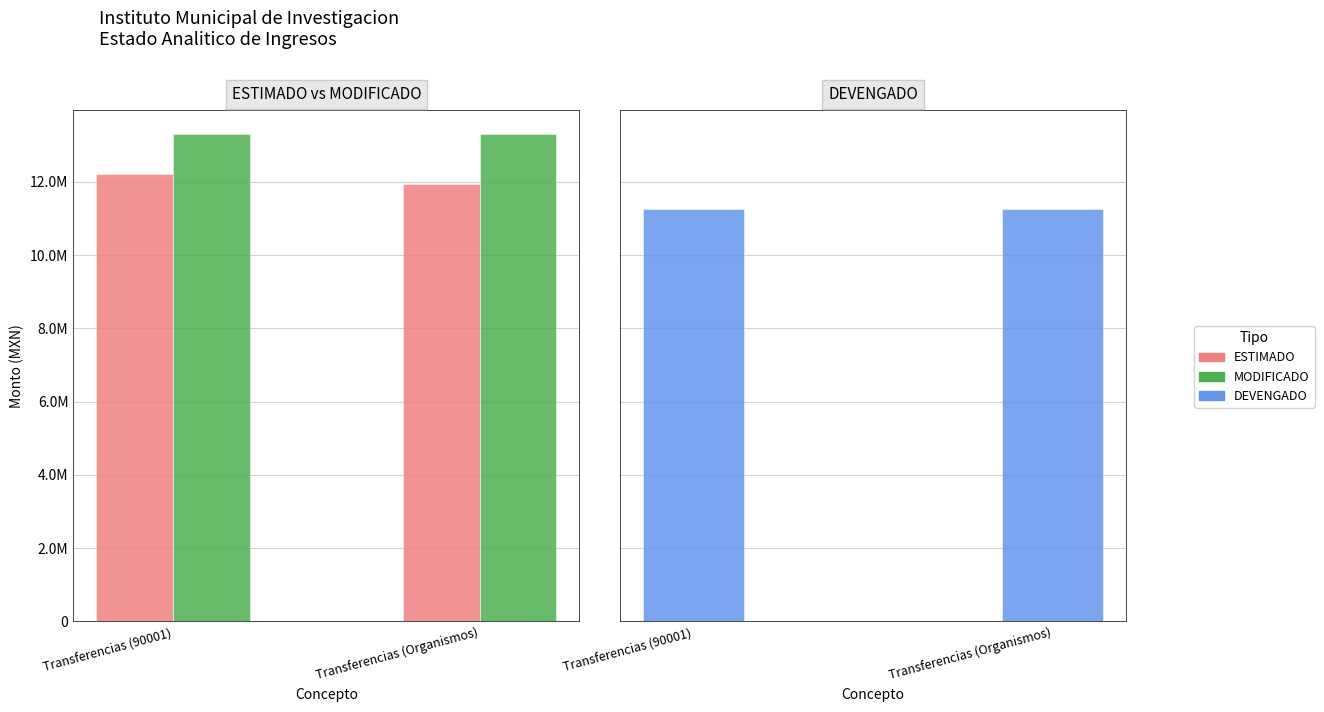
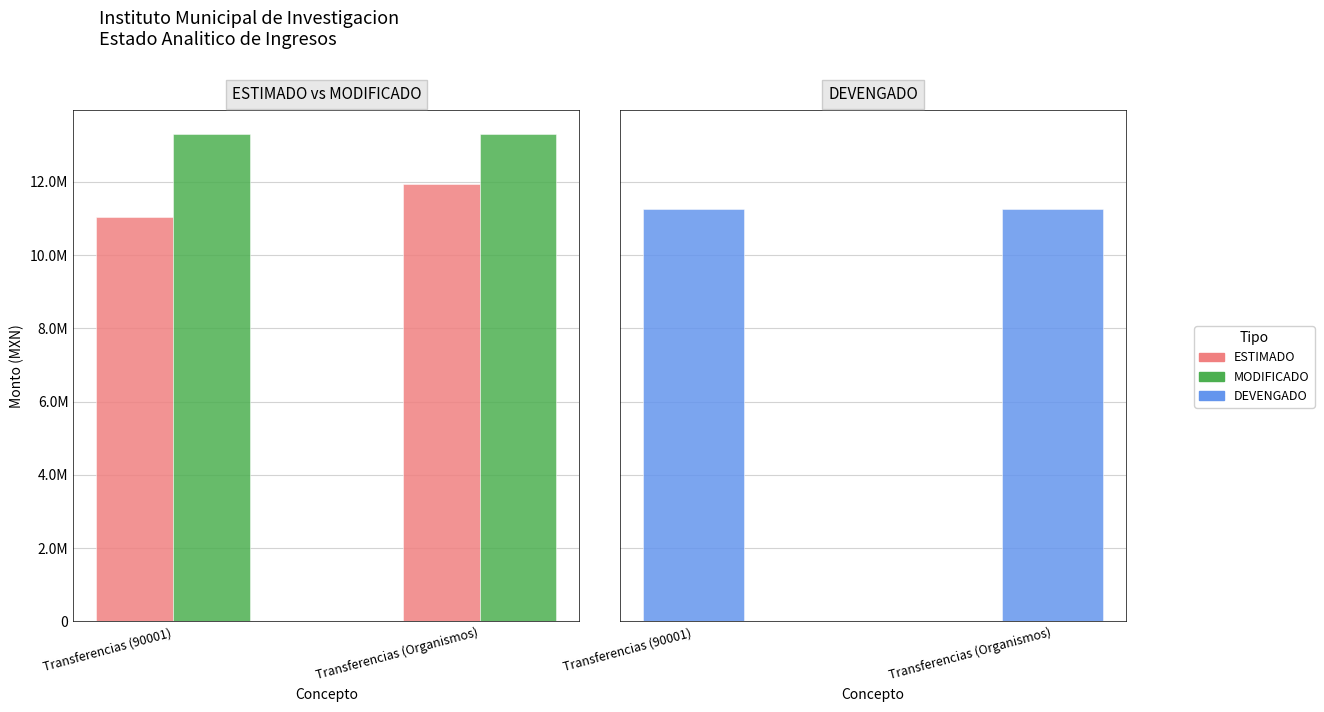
ESTIMADO vs MODIFICADO, ESTIMADO, Transferencias (90001): 12200000 -> 11000000
